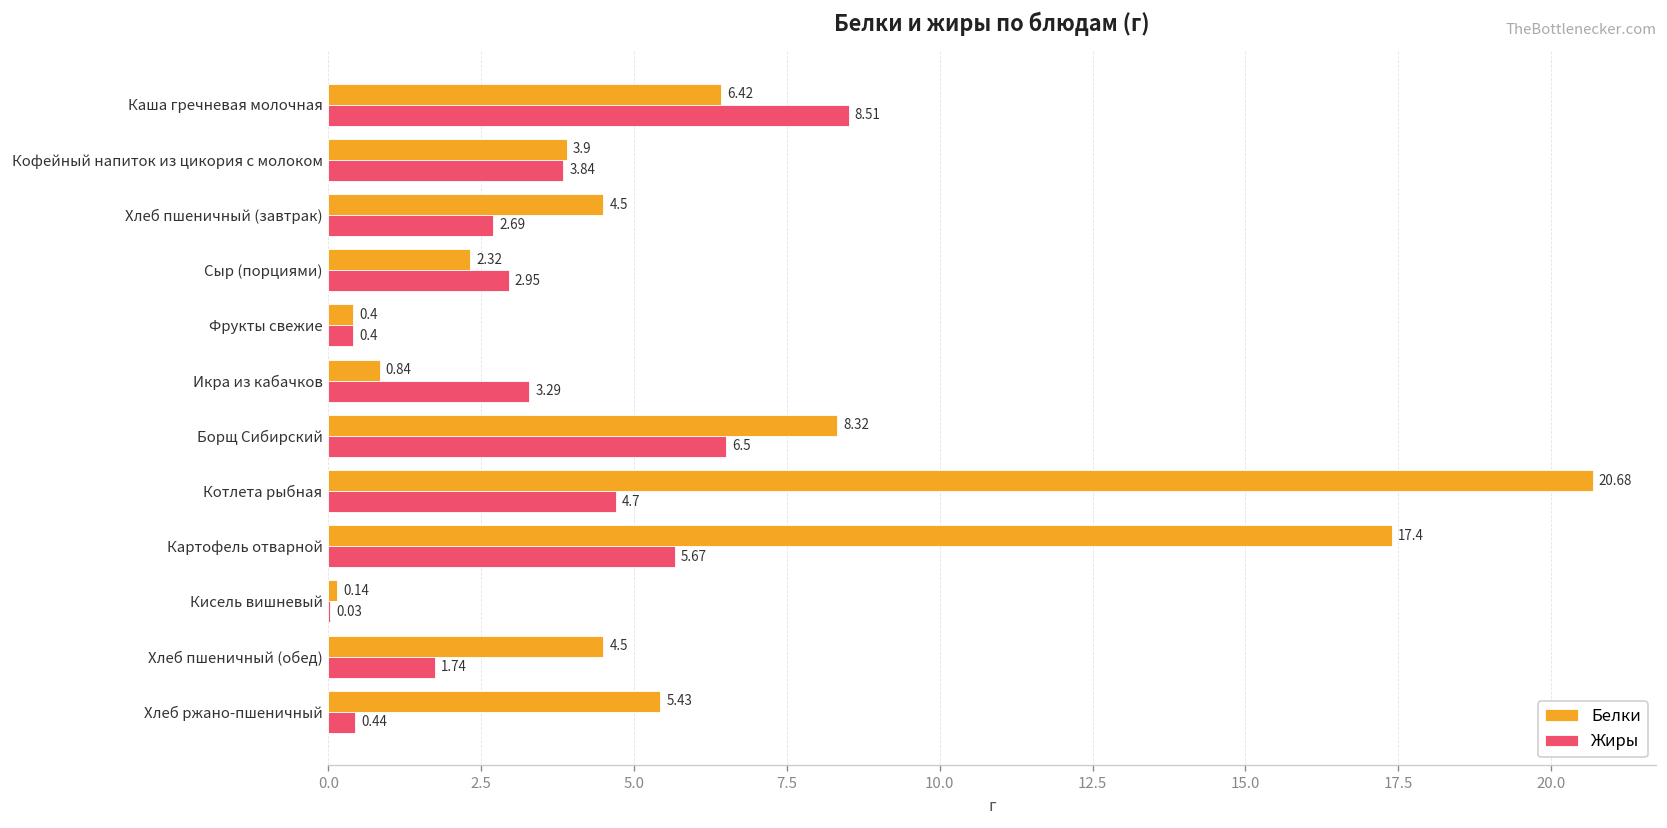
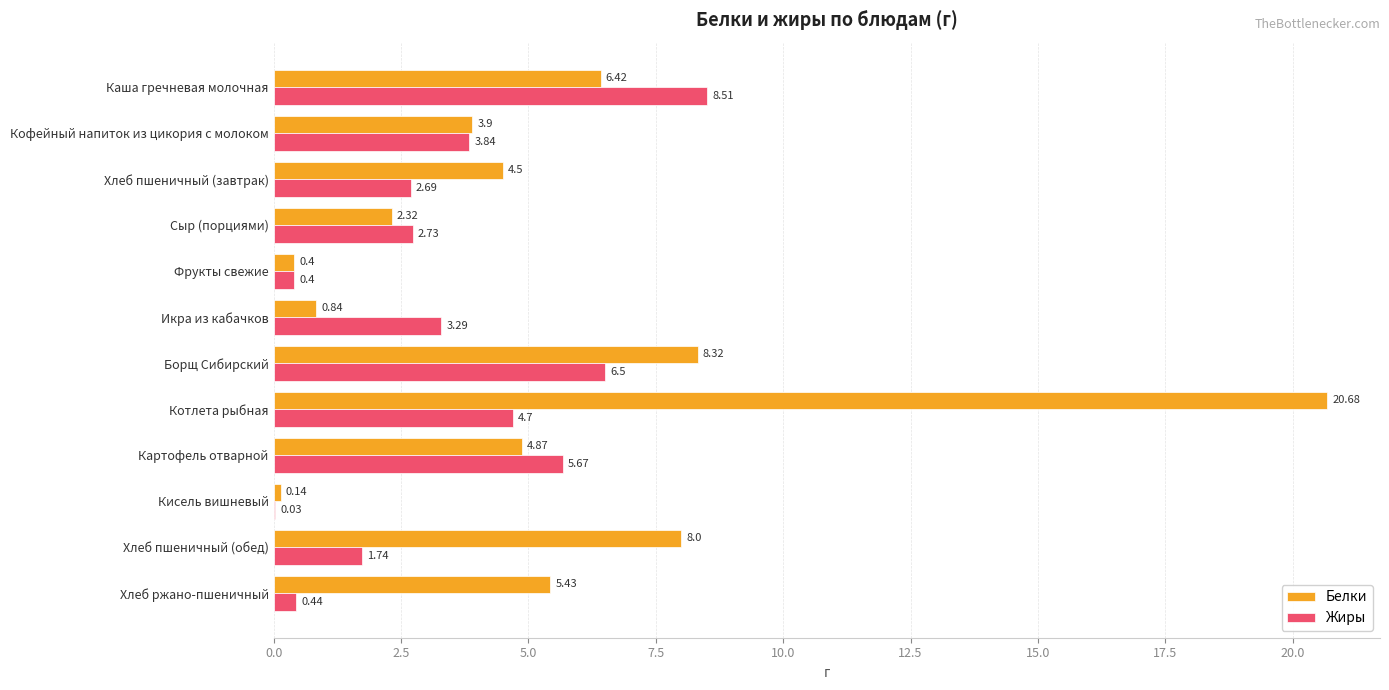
Жиры, Сыр (порциями): 2.95 -> 2.73
Белки, Картофель отварной: 17.4 -> 4.87
Белки, Хлеб пшеничный (обед): 4.5 -> 8.0
